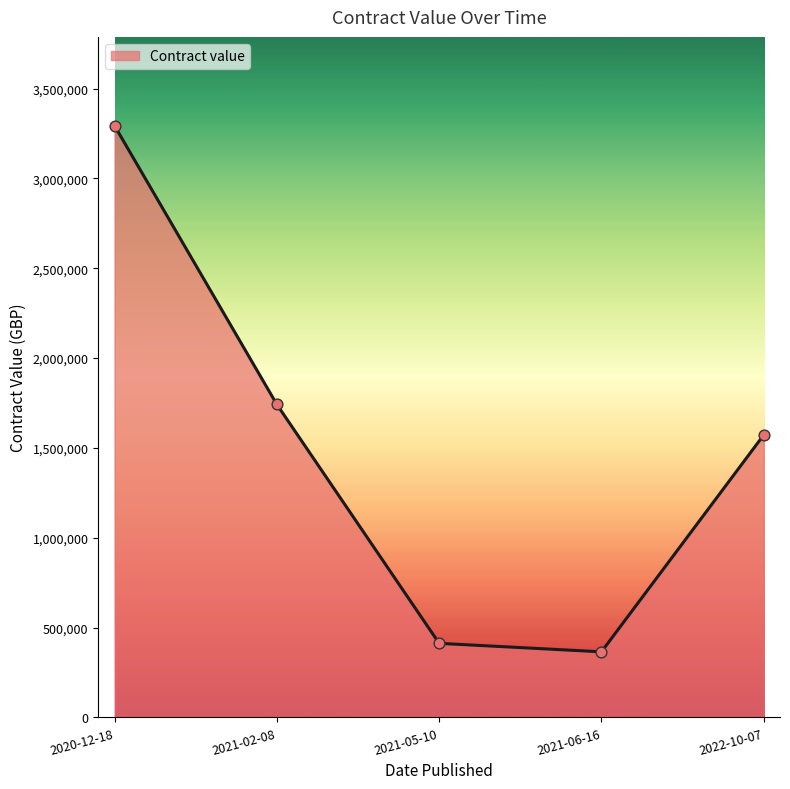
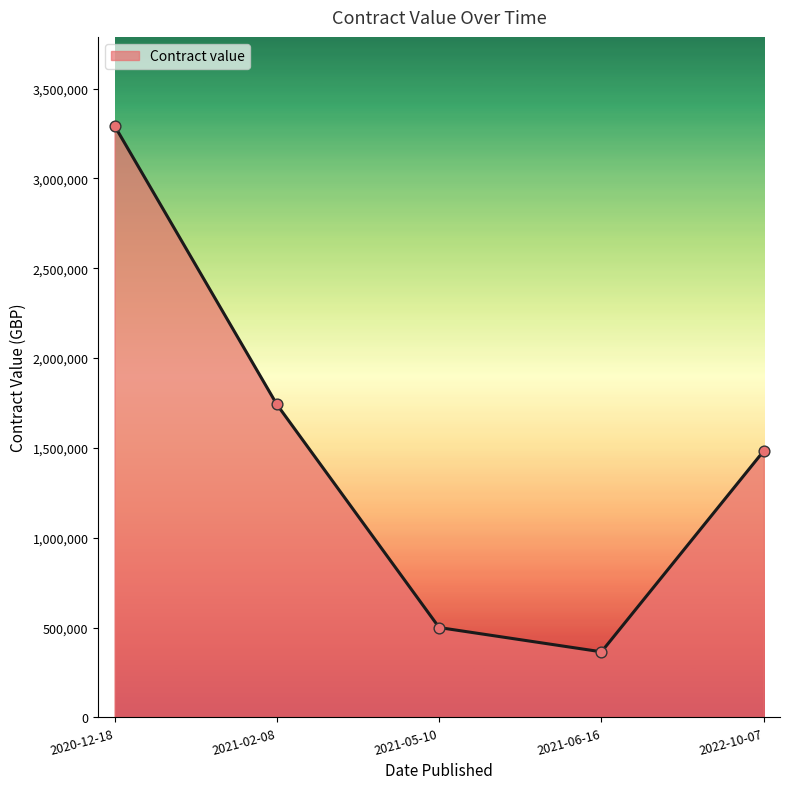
2021-05-10: 410,000 -> 500,000
2022-10-07: 1,570,000 -> 1,480,000
